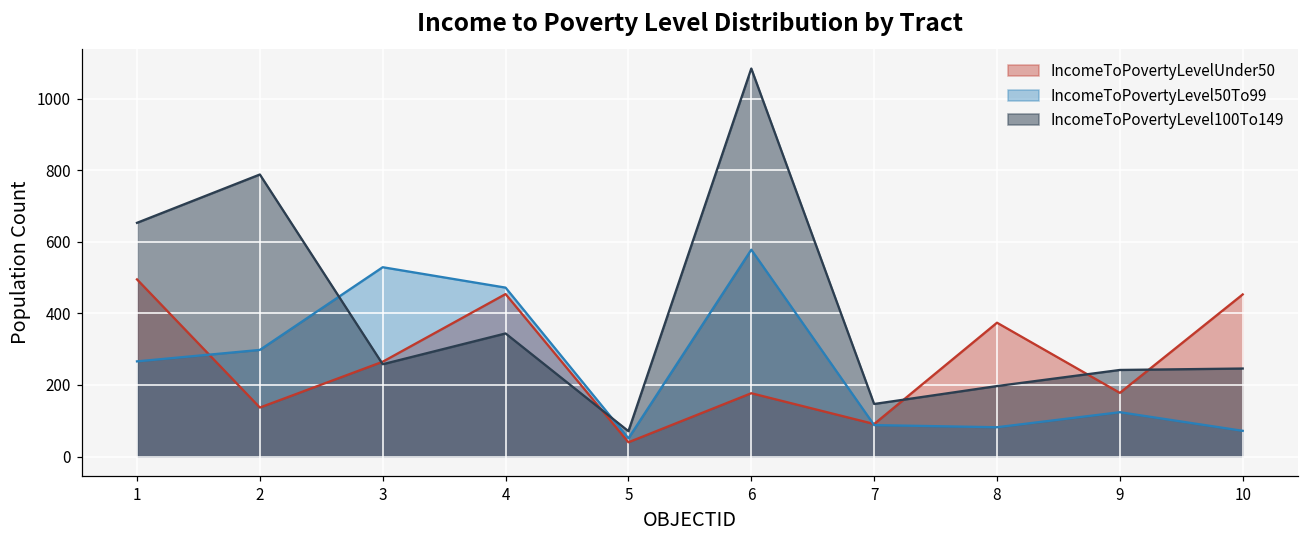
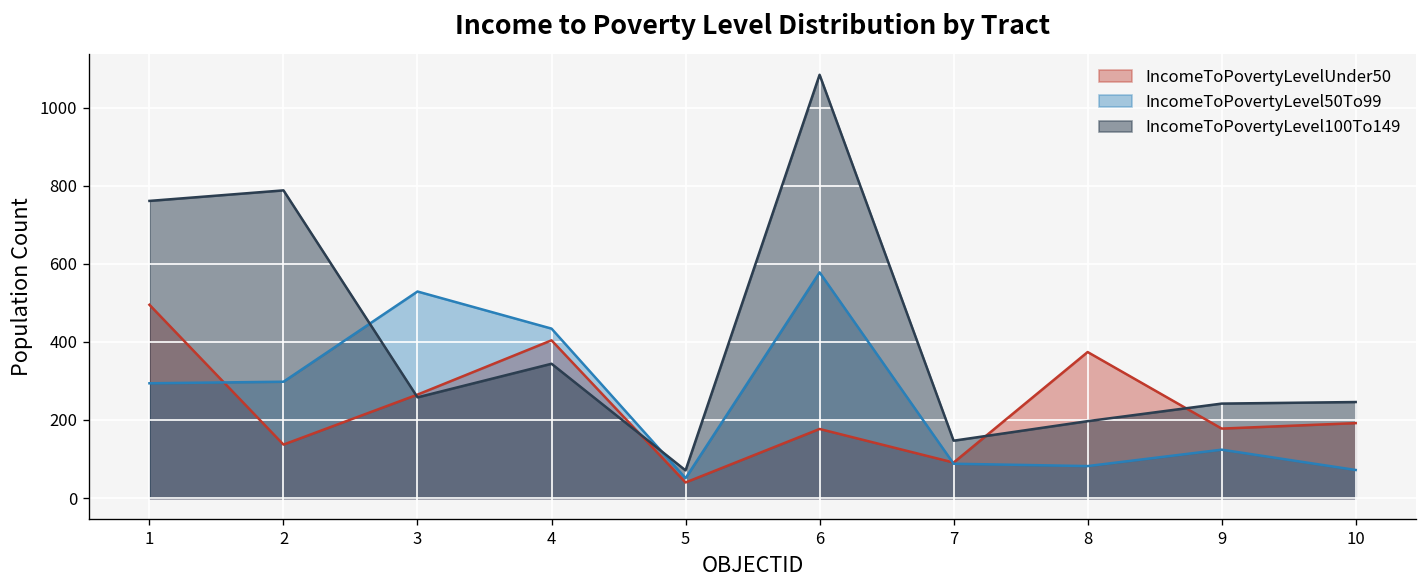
IncomeToPovertyLevel50To99, 1: 270 -> 290
IncomeToPovertyLevel100To149, 1: 650 -> 760
IncomeToPovertyLevelUnder50, 4: 450 -> 400
IncomeToPovertyLevel50To99, 4: 470 -> 430
IncomeToPovertyLevelUnder50, 10: 450 -> 190
